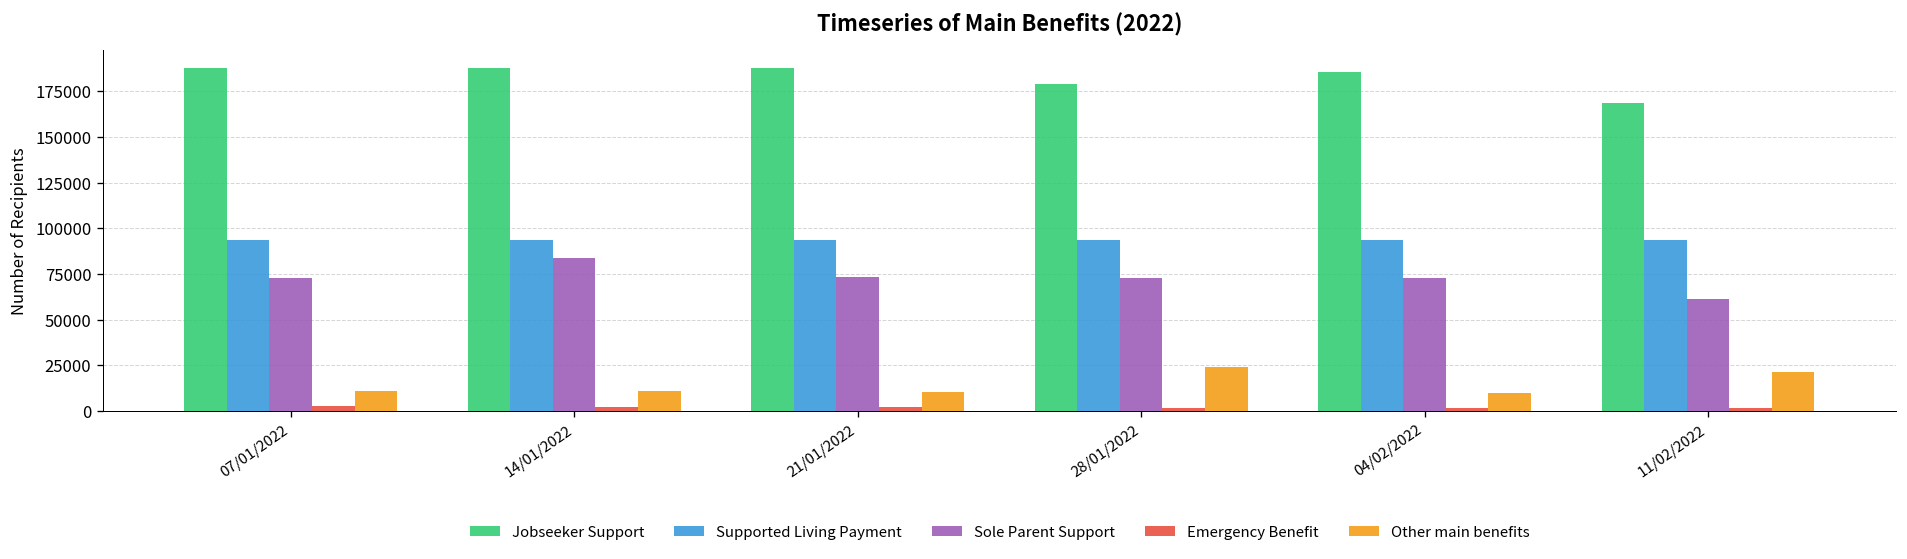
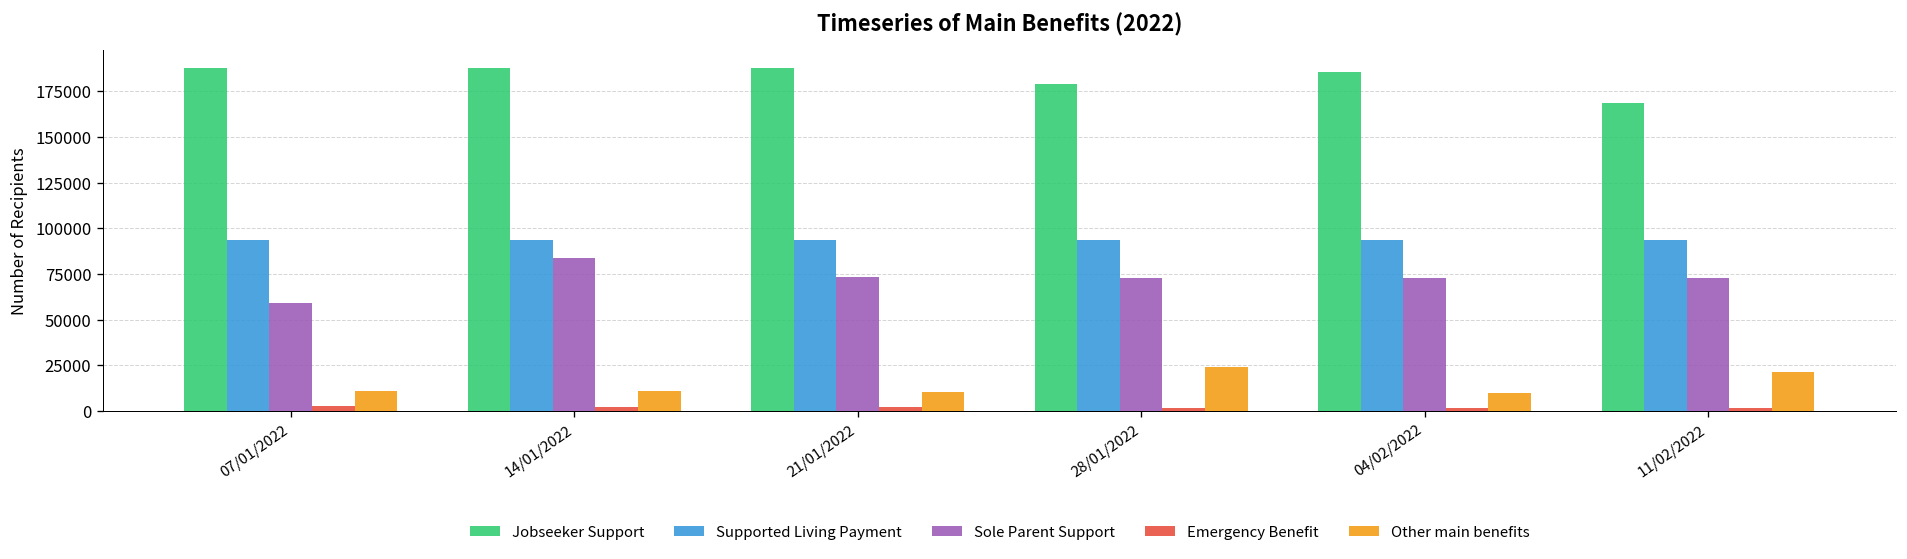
Sole Parent Support, 07/01/2022: 73000 -> 59000
Sole Parent Support, 11/02/2022: 61000 -> 73000
